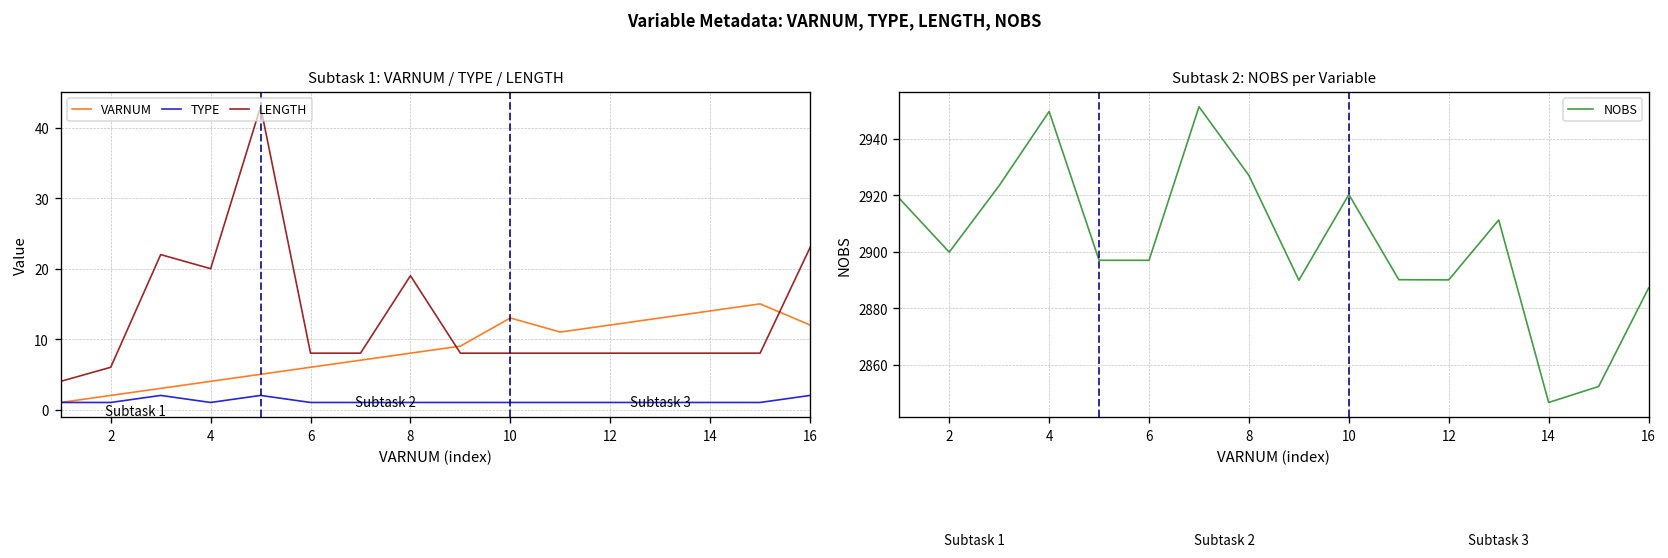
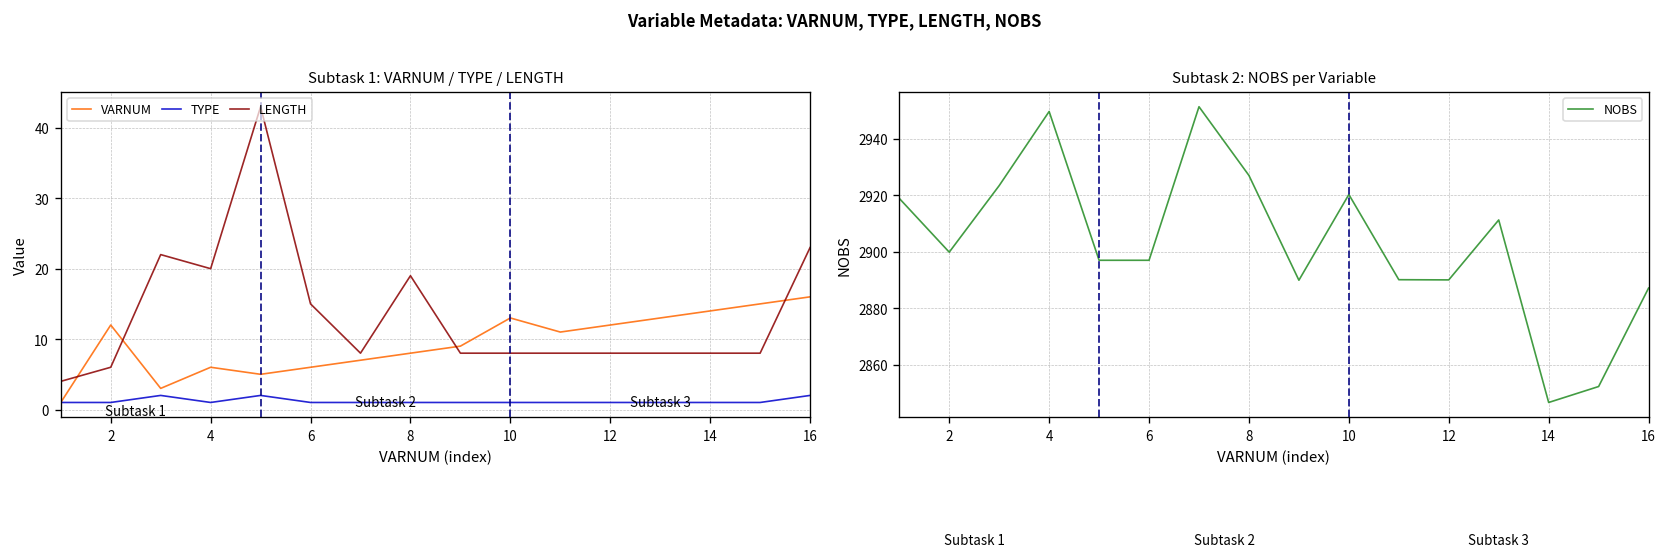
Subtask 1: VARNUM / TYPE / LENGTH, VARNUM, 2: 2 -> 12
Subtask 1: VARNUM / TYPE / LENGTH, VARNUM, 4: 4 -> 6
Subtask 1: VARNUM / TYPE / LENGTH, LENGTH, 6: 8 -> 15
Subtask 1: VARNUM / TYPE / LENGTH, VARNUM, 16: 12 -> 16
